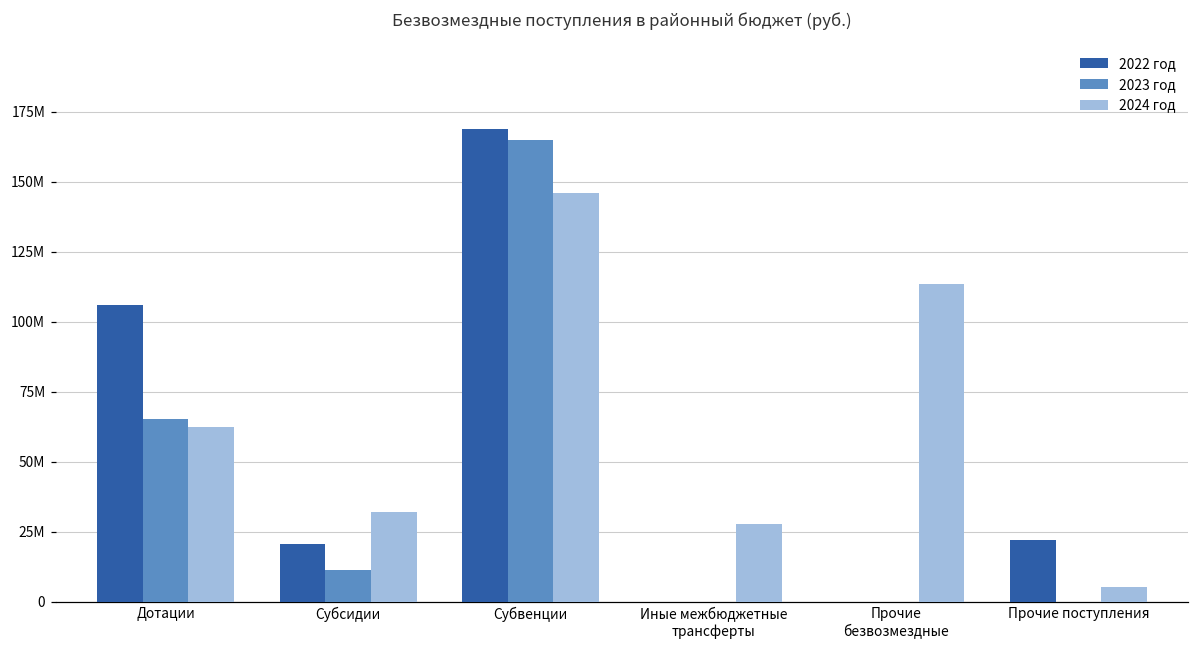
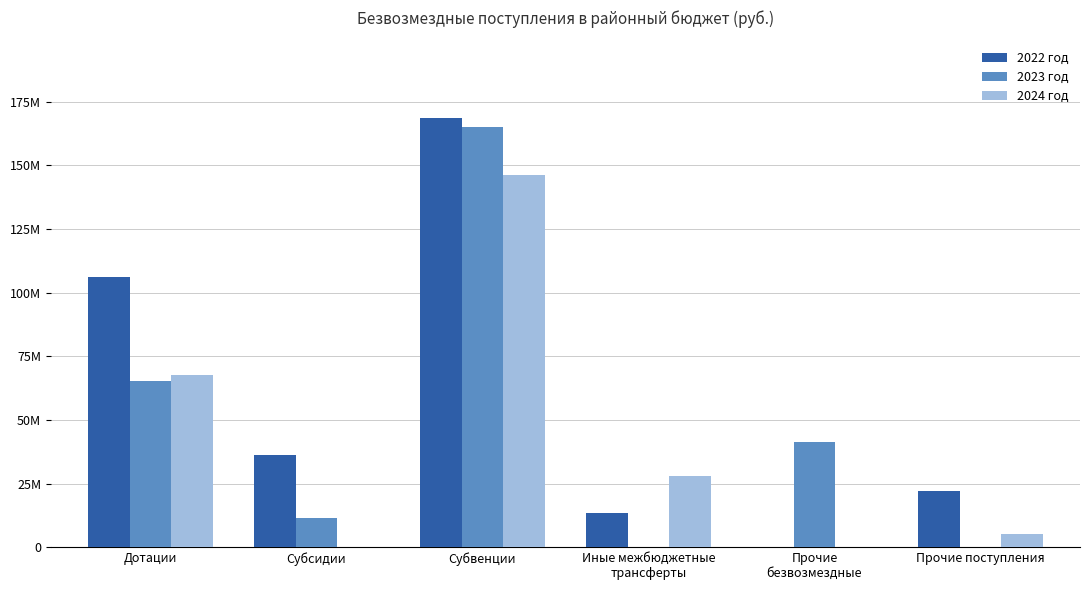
2024 год, Дотации: 62000000 -> 68000000
2022 год, Субсидии: 21000000 -> 36000000
2024 год, Субсидии: 32000000 -> 0
2022 год, Иные межбюджетные трансферты: 0 -> 14000000
2023 год, Прочие безвозмездные: 0 -> 41000000
2024 год, Прочие безвозмездные: 114000000 -> 0
